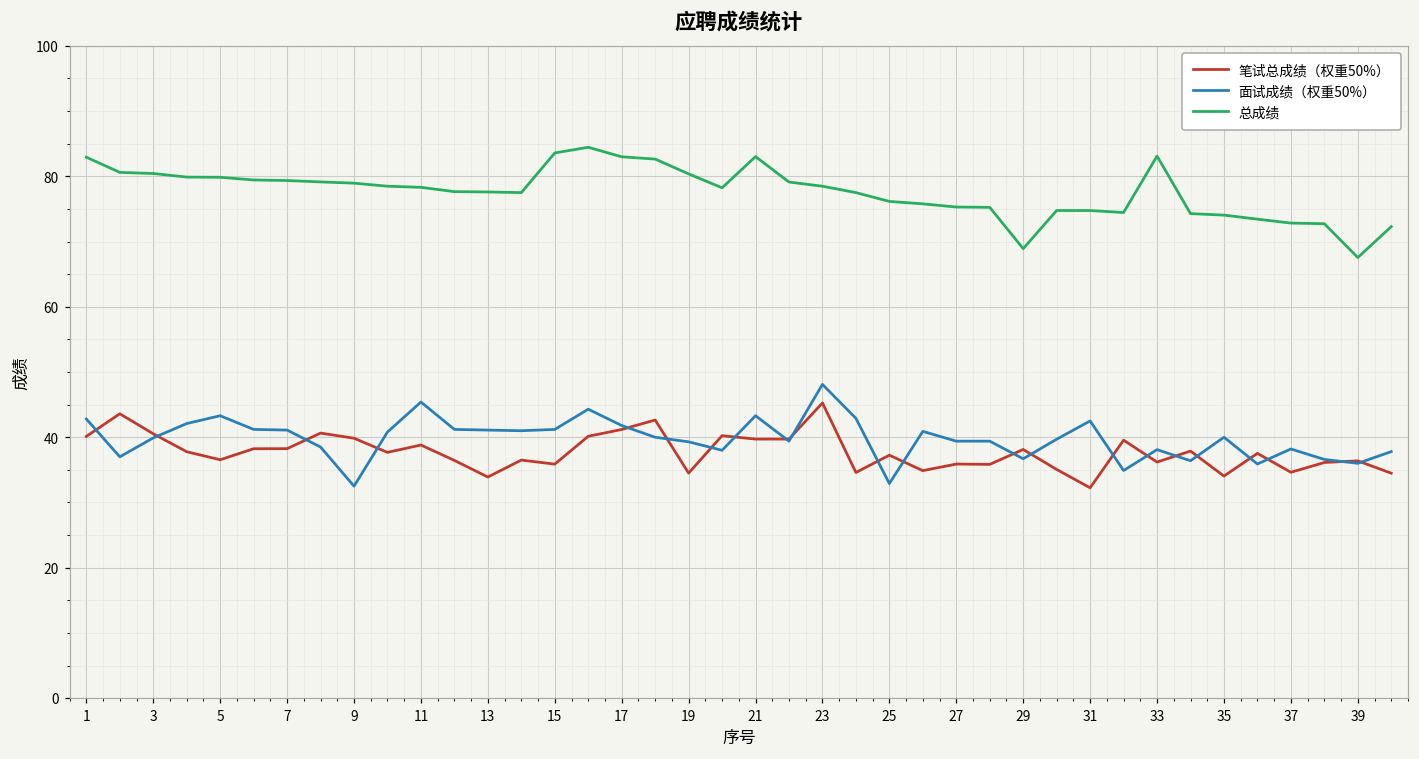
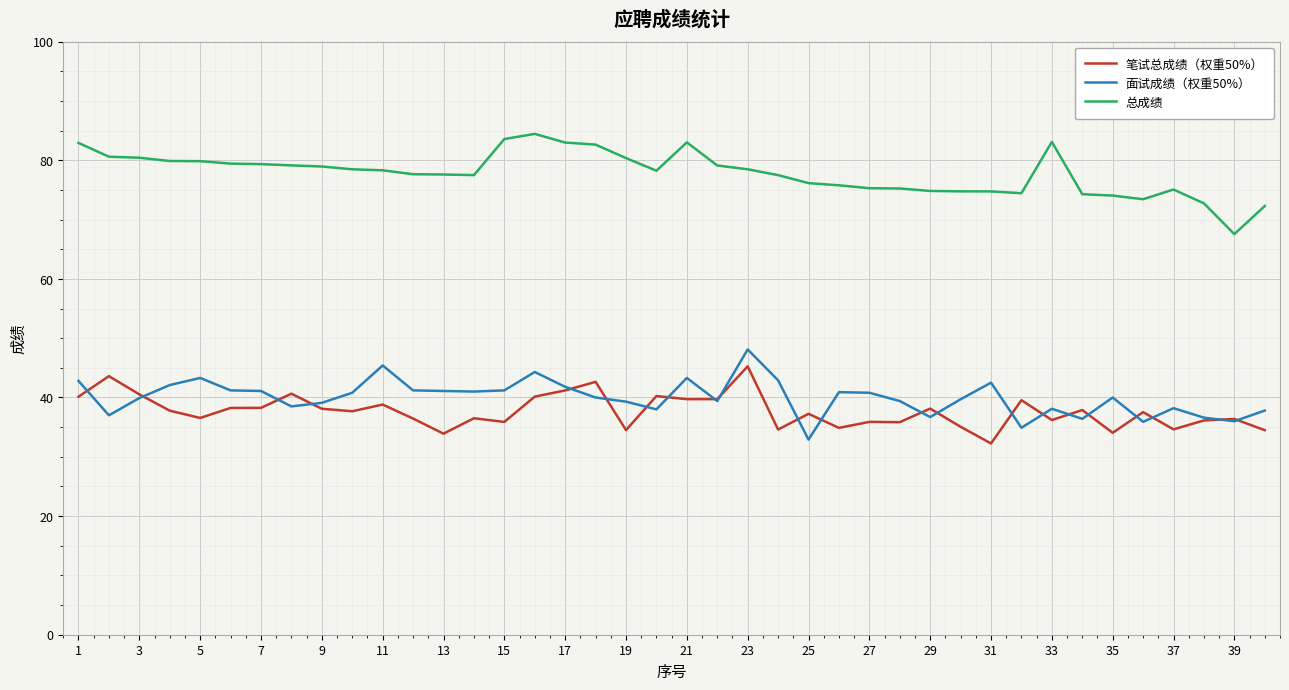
笔试总成绩（权重50%）, 9: 40 -> 38
面试成绩（权重50%）, 9: 33 -> 39
面试成绩（权重50%）, 27: 39 -> 41
总成绩, 29: 69 -> 75
总成绩, 37: 73 -> 75
